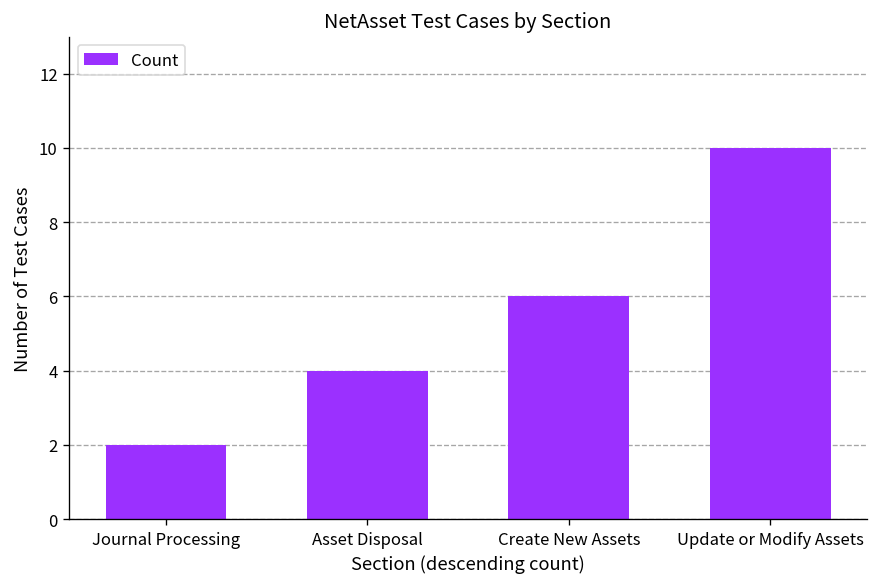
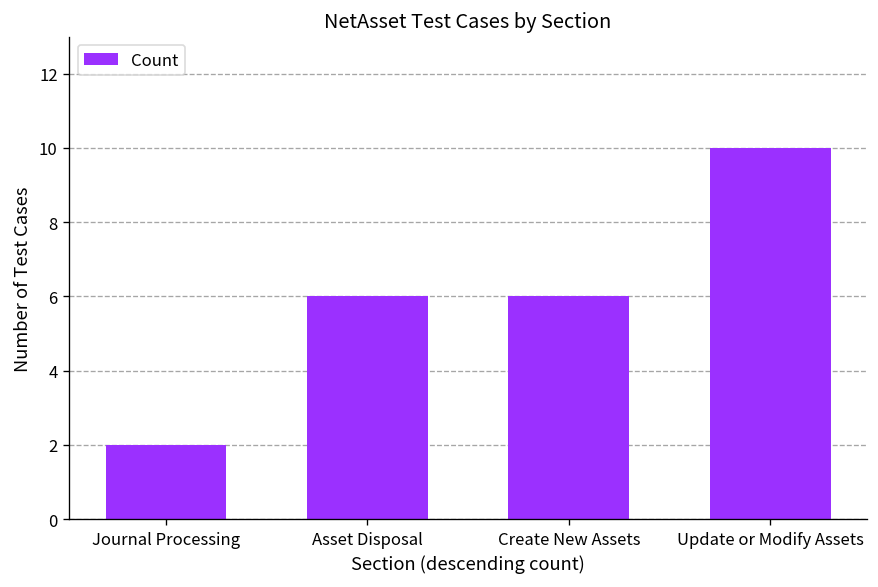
Asset Disposal: 4 -> 6
